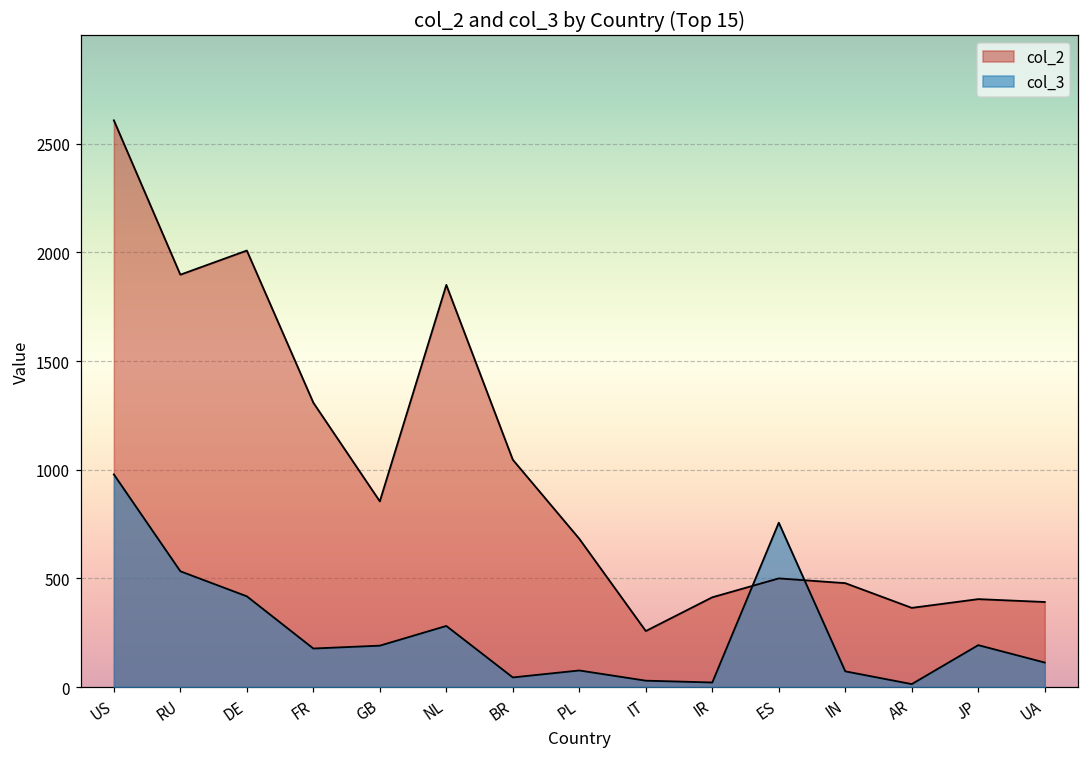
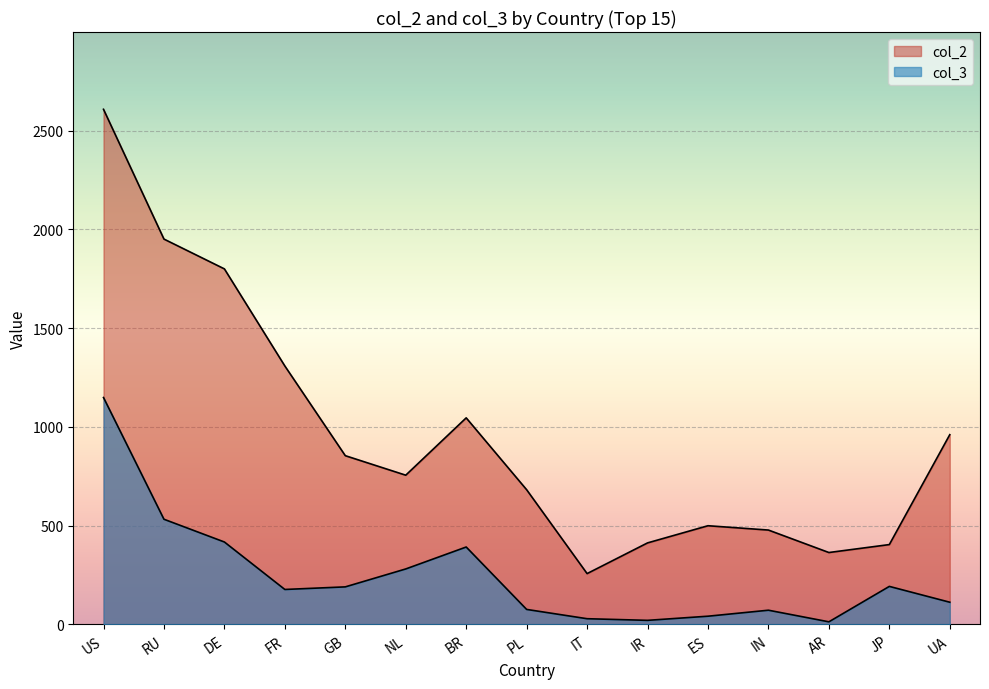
col_3, US: 980 -> 1150
col_2, RU: 1900 -> 1950
col_2, DE: 2010 -> 1800
col_2, NL: 1850 -> 760
col_3, BR: 40 -> 390
col_3, ES: 760 -> 40
col_2, UA: 390 -> 960
